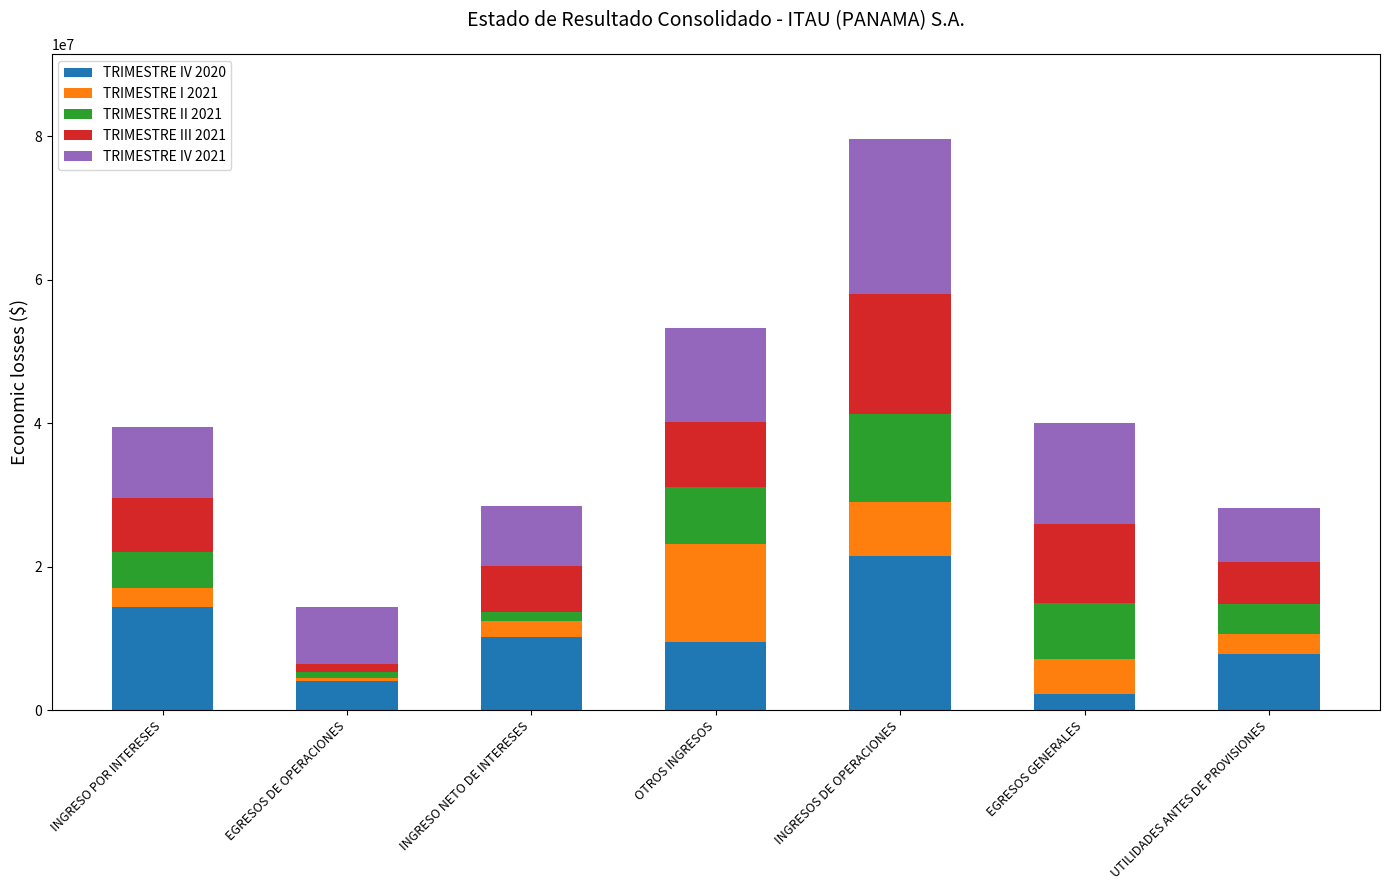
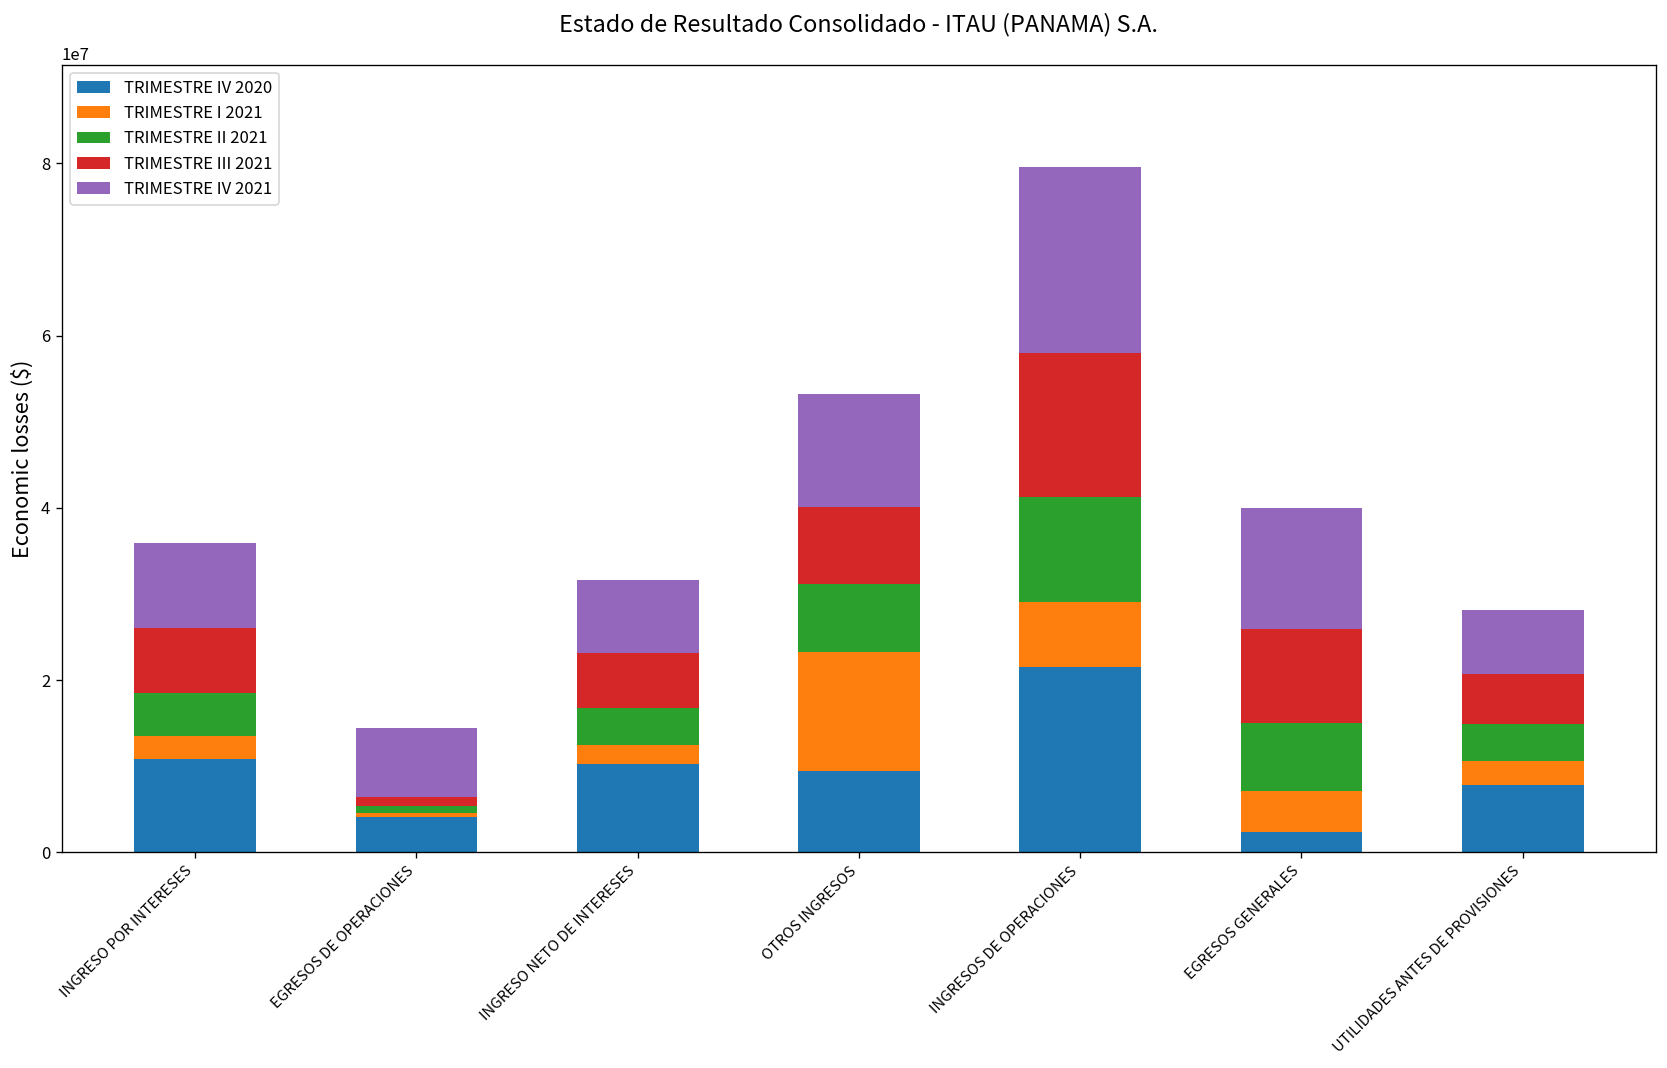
TRIMESTRE IV 2020, INGRESO POR INTERESES: 14000000 -> 11000000
TRIMESTRE II 2021, INGRESO NETO DE INTERESES: 1000000 -> 4000000
